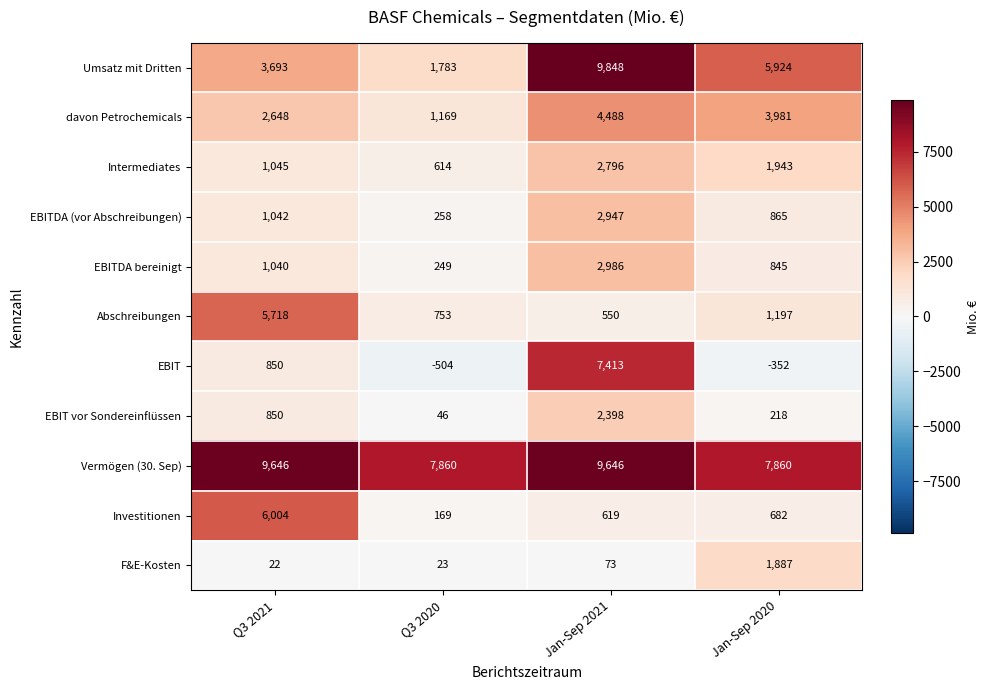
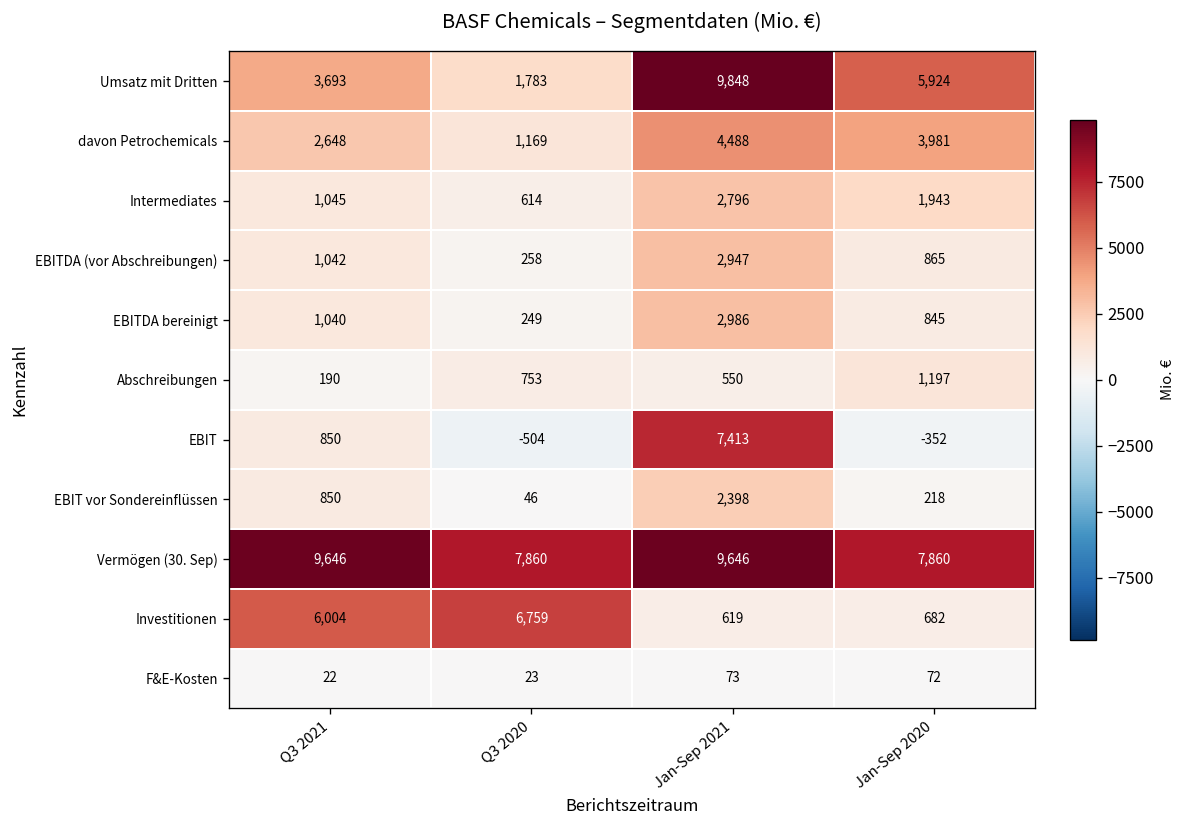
Abschreibungen, Q3 2021: 5,718 -> 190
Investitionen, Q3 2020: 169 -> 6,759
F&E-Kosten, Jan-Sep 2020: 1,887 -> 72
